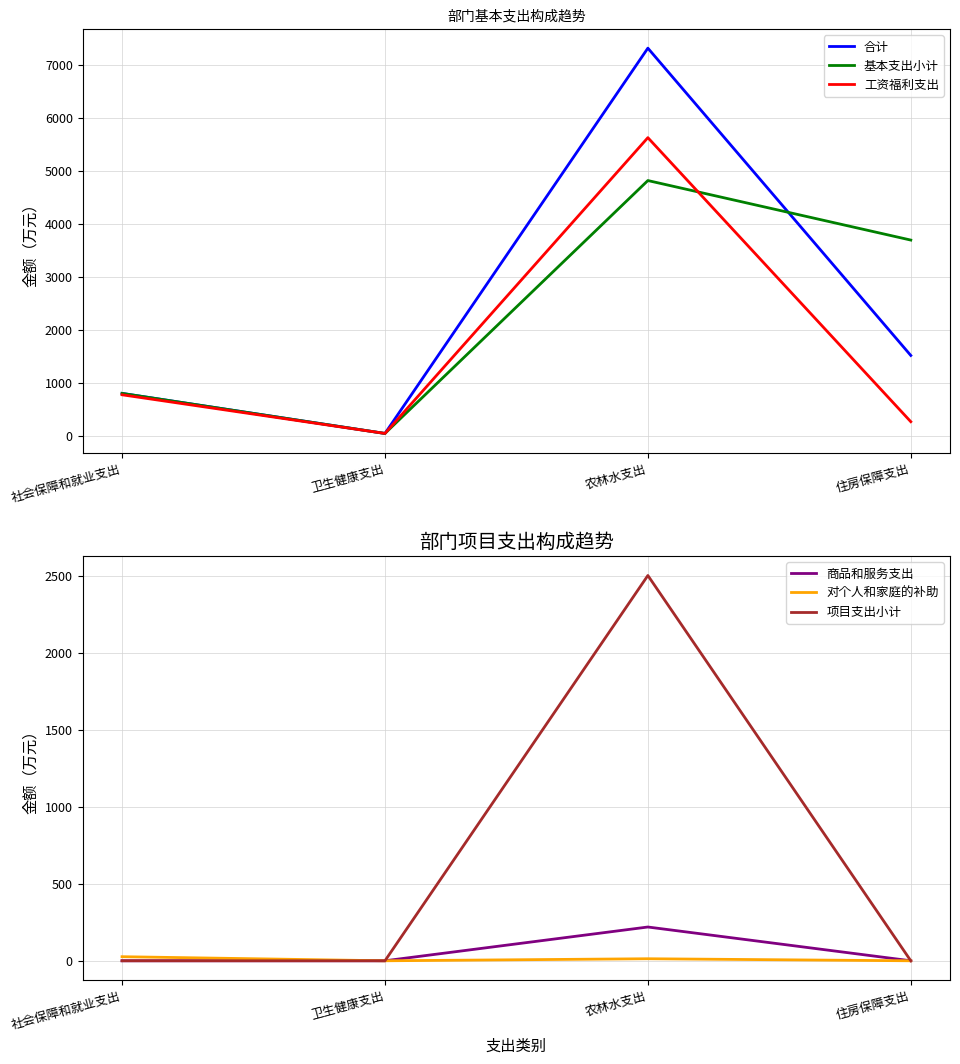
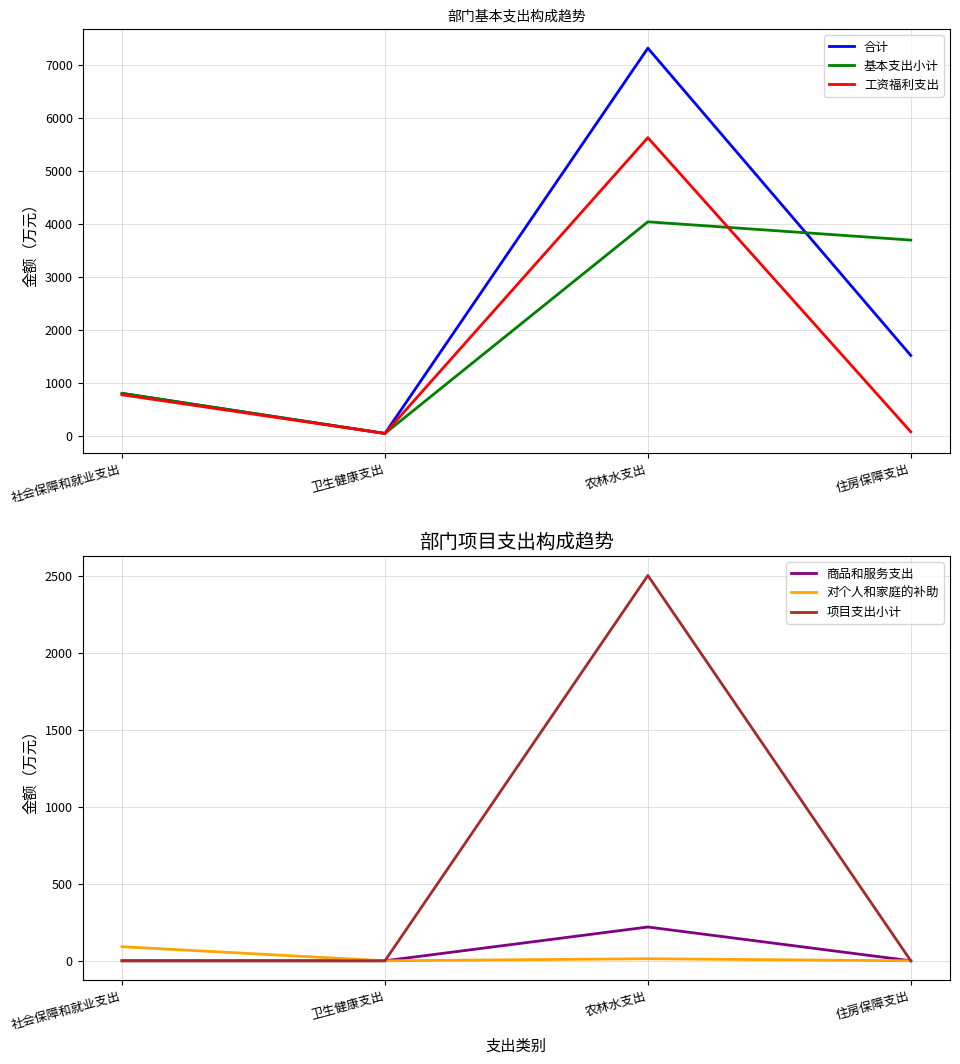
部门基本支出构成趋势, 基本支出小计, 农林水支出: 4800 -> 4000
部门基本支出构成趋势, 工资福利支出, 住房保障支出: 300 -> 100
部门项目支出构成趋势, 对个人和家庭的补助, 社会保障和就业支出: 30 -> 90
